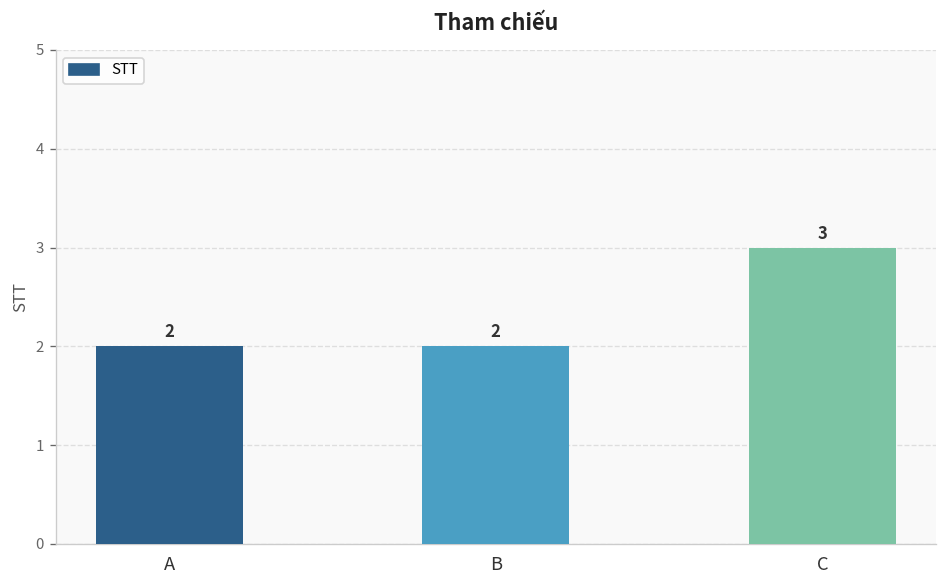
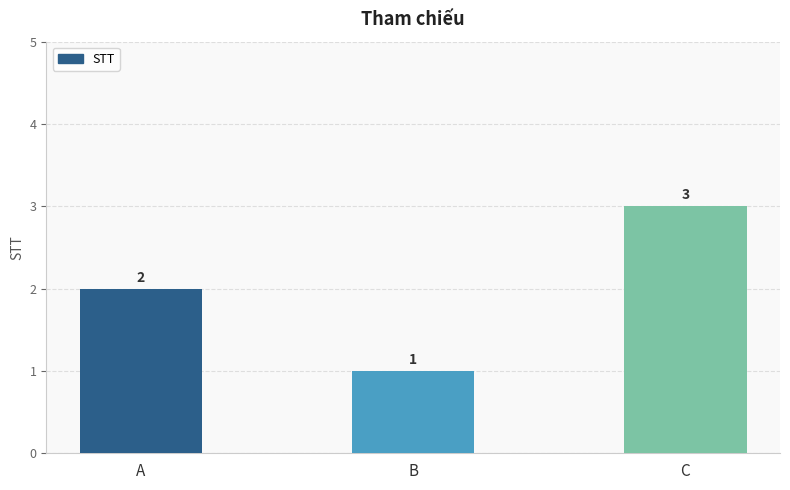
B: 2 -> 1
